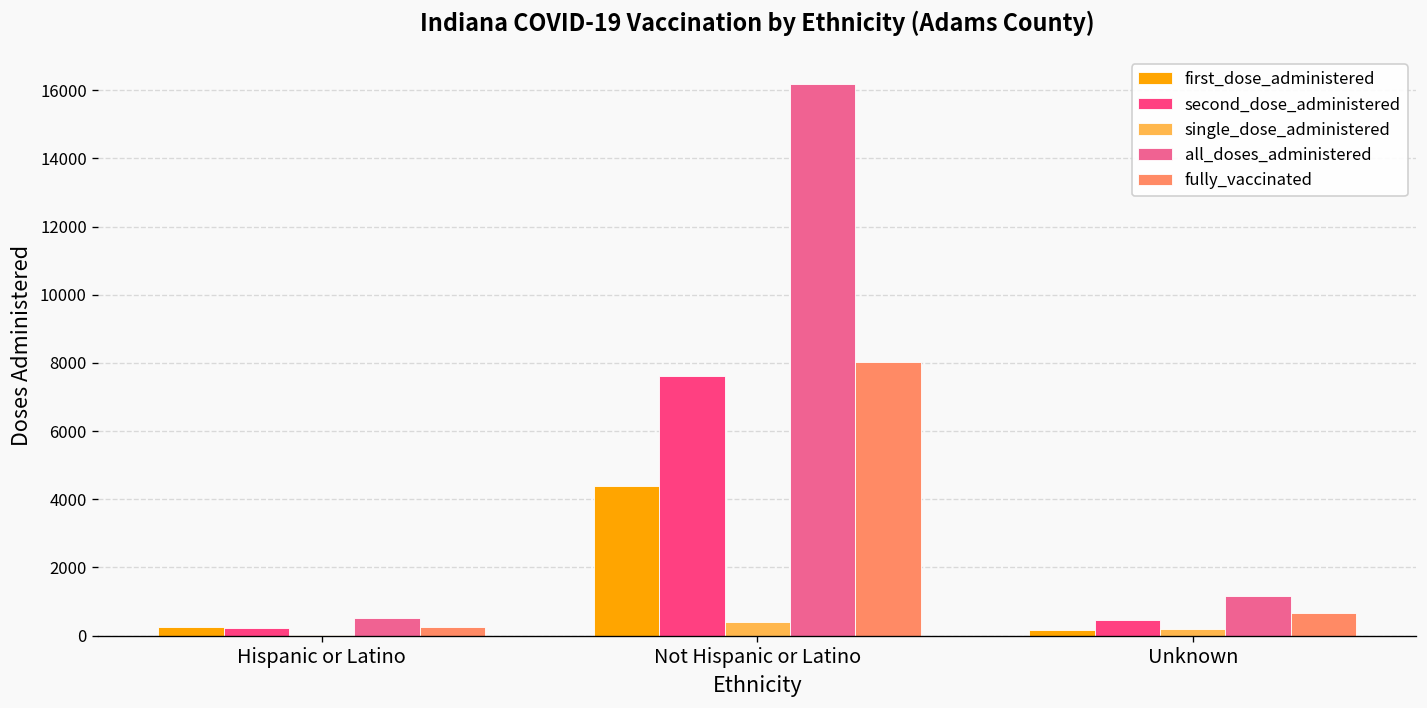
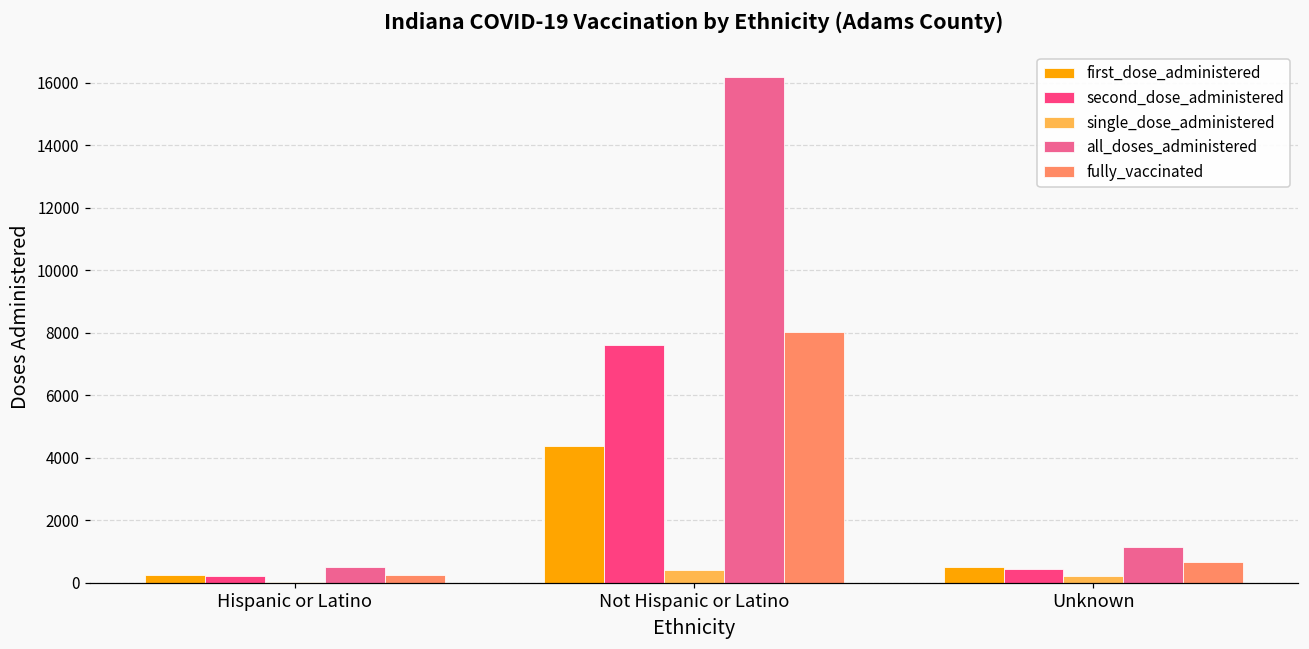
first_dose_administered, Unknown: 200 -> 500
